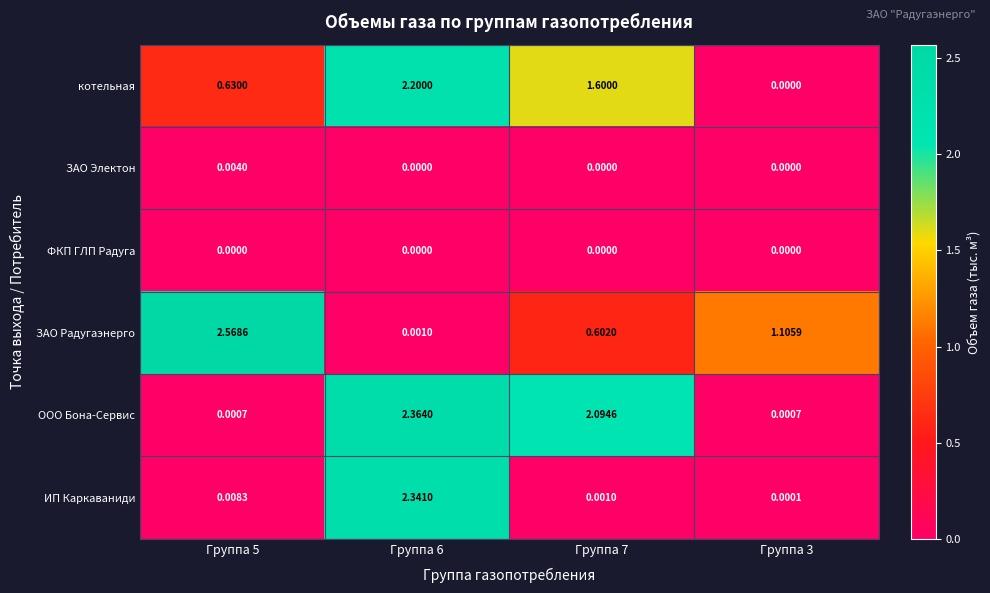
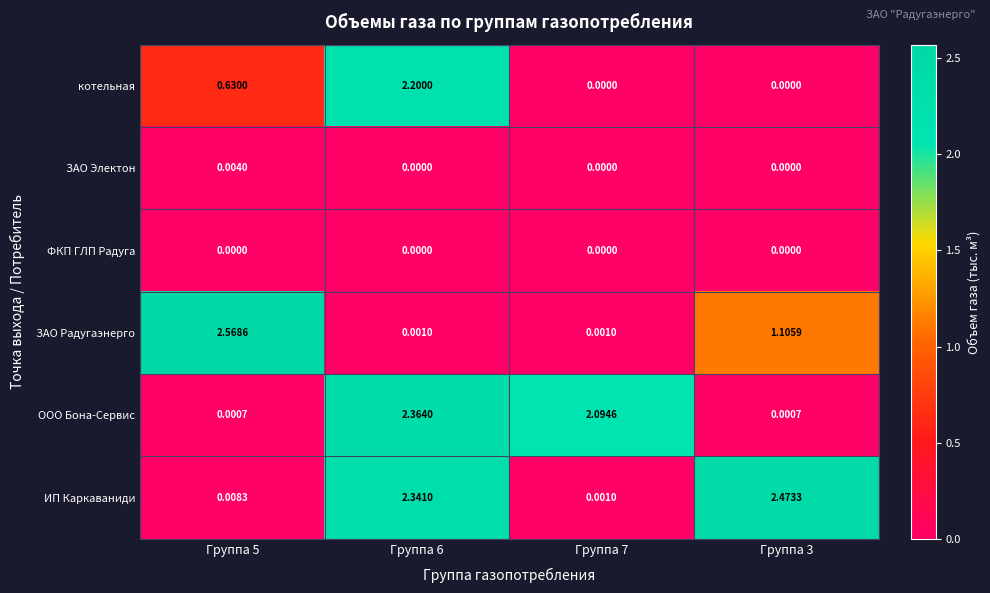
котельная, Группа 7: 1.6000 -> 0.0000
ЗАО Радугаэнерго, Группа 7: 0.6020 -> 0.0010
ИП Каркаваниди, Группа 3: 0.0001 -> 2.4733
